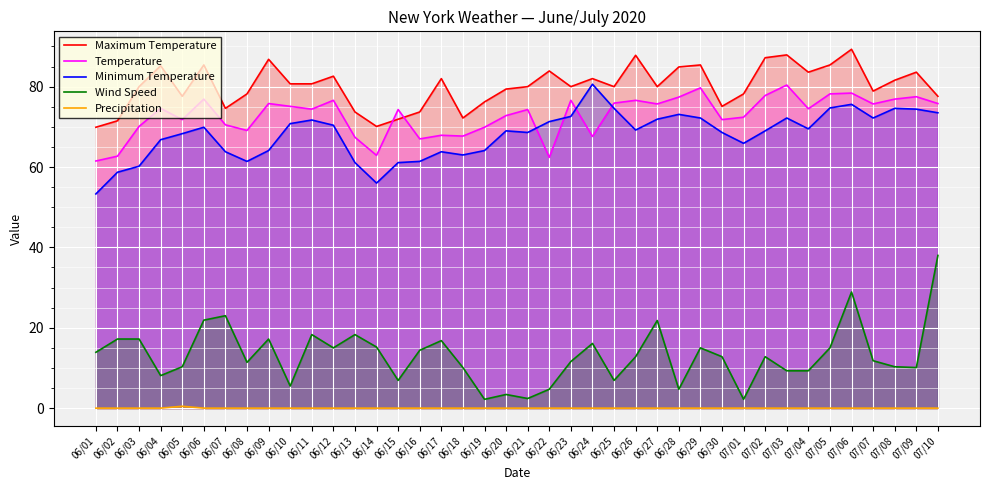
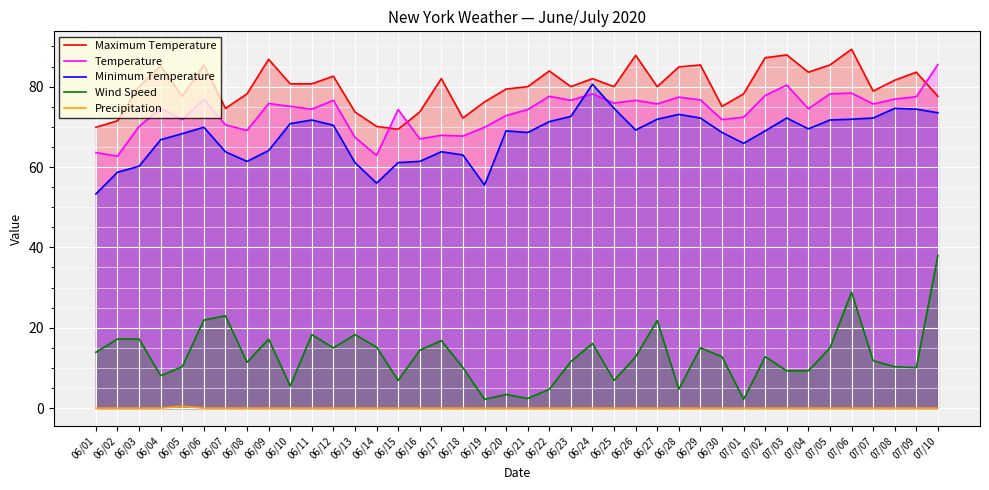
Temperature, 06/01: 62 -> 64
Maximum Temperature, 06/15: 72 -> 69
Minimum Temperature, 06/19: 64 -> 56
Temperature, 06/22: 62 -> 78
Temperature, 06/24: 68 -> 78
Temperature, 06/29: 80 -> 77
Minimum Temperature, 07/05: 75 -> 72
Minimum Temperature, 07/06: 76 -> 72
Temperature, 07/10: 76 -> 86
